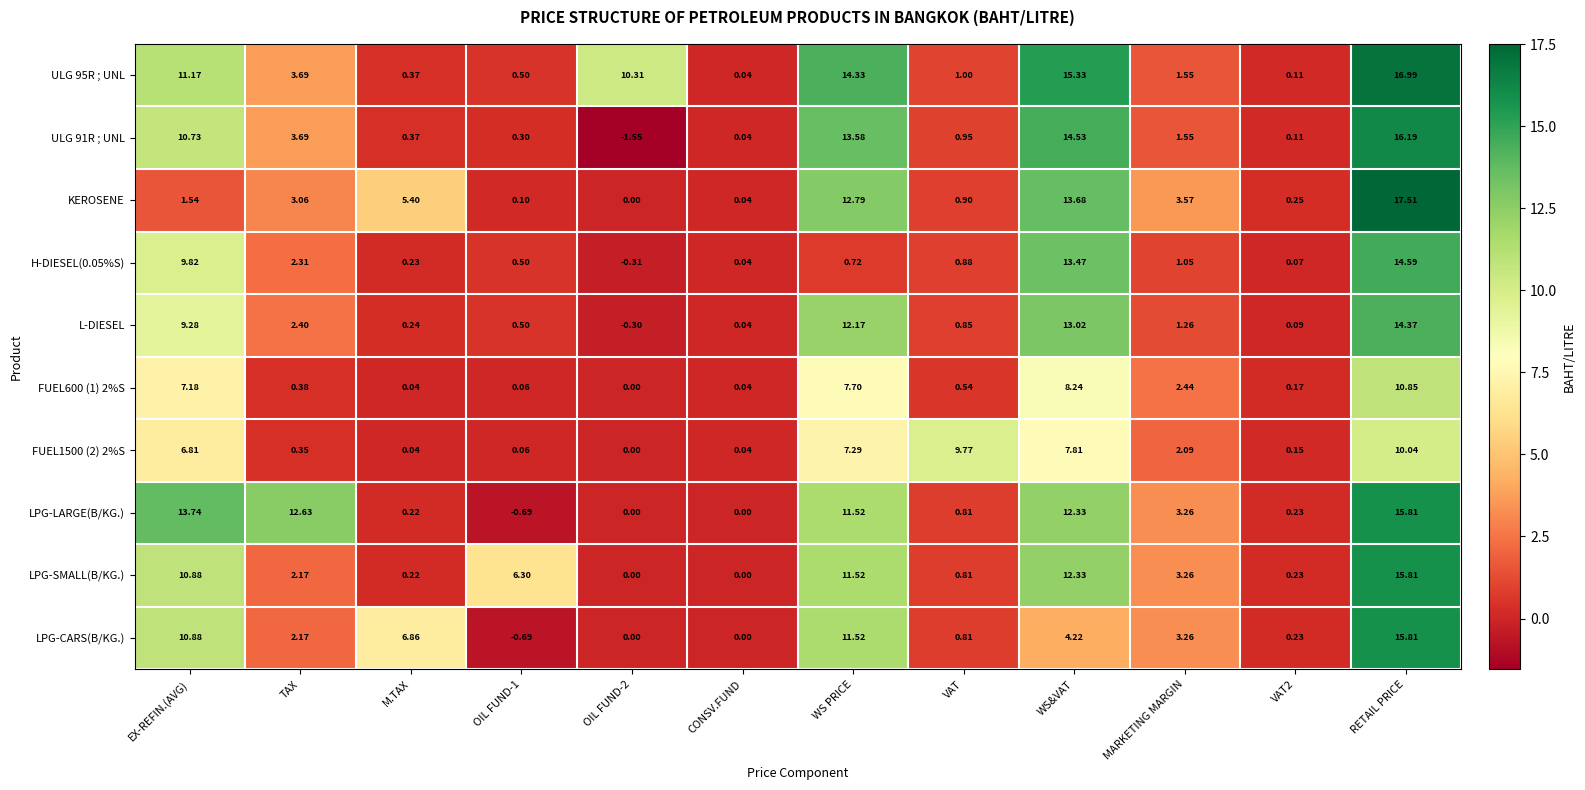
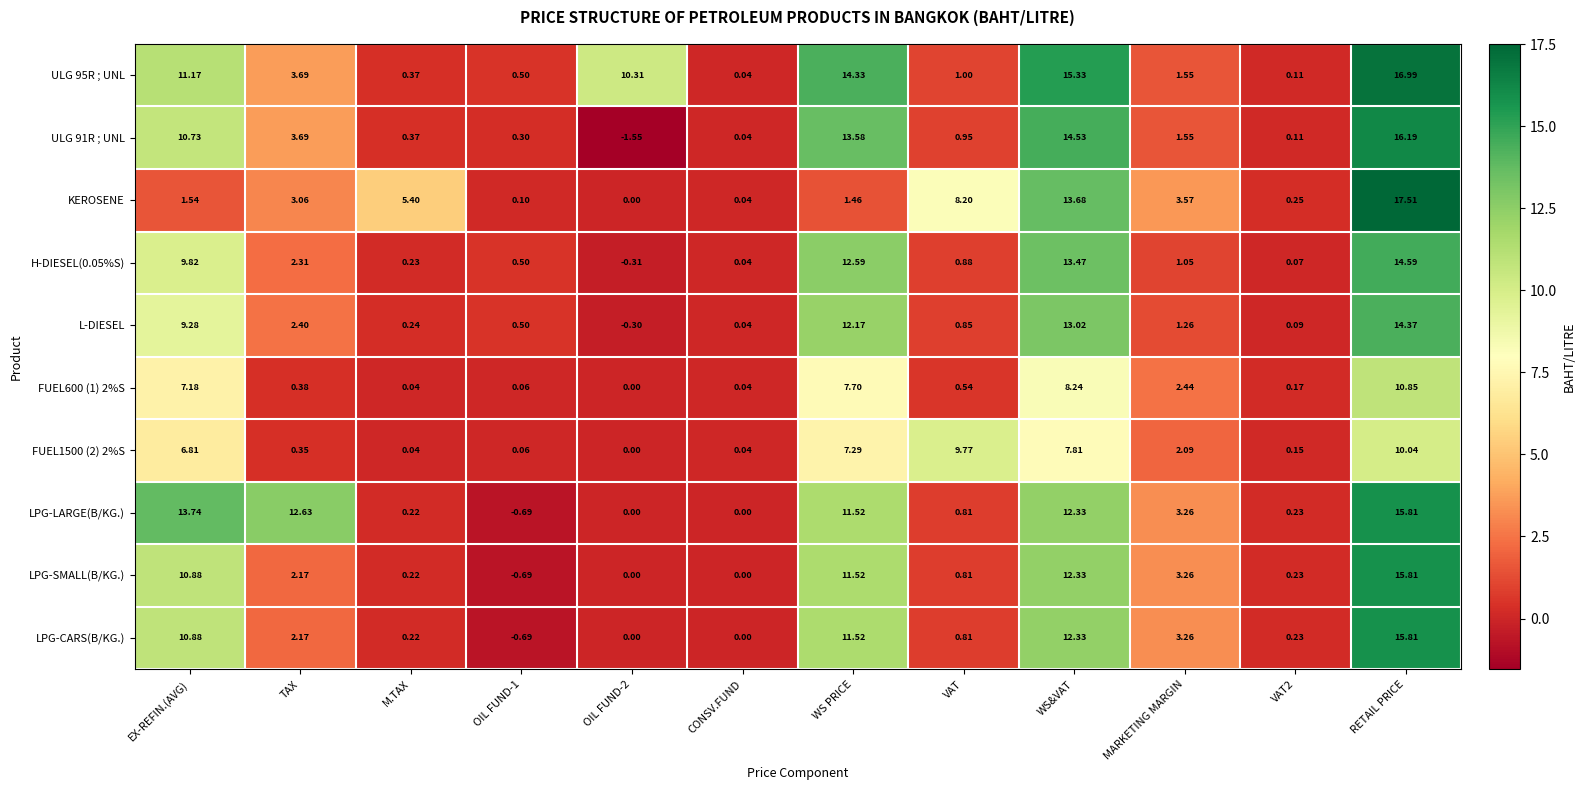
KEROSENE, WS PRICE: 12.79 -> 1.46
KEROSENE, VAT: 0.90 -> 8.20
H-DIESEL(0.05%S), WS PRICE: 0.72 -> 12.59
LPG-SMALL(B/KG.), OIL FUND-1: 6.30 -> -0.69
LPG-CARS(B/KG.), M.TAX: 6.86 -> 0.22
LPG-CARS(B/KG.), WS&VAT: 4.22 -> 12.33
